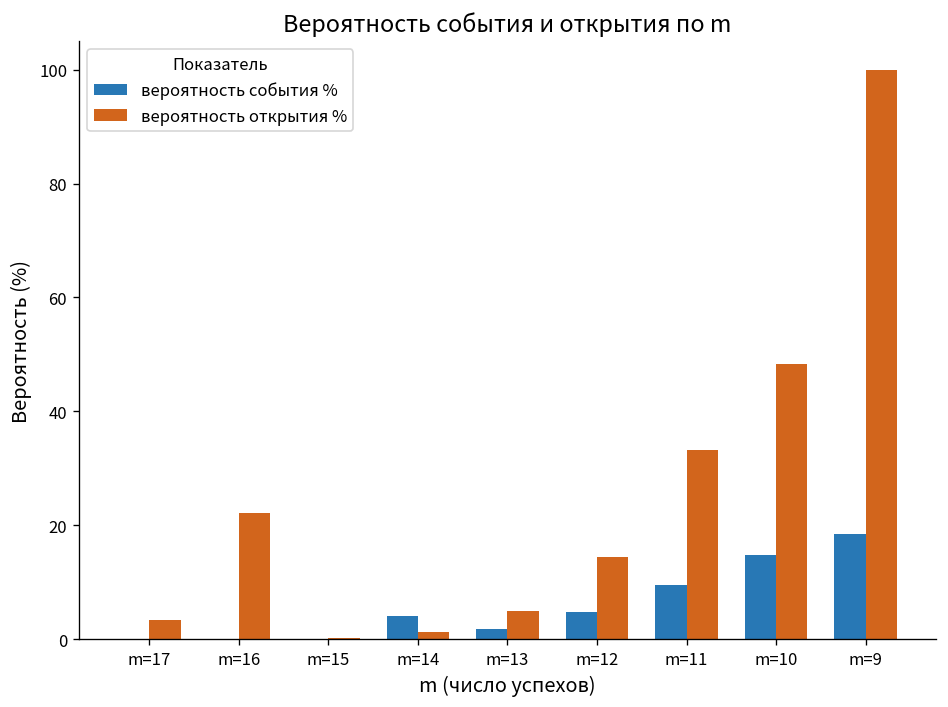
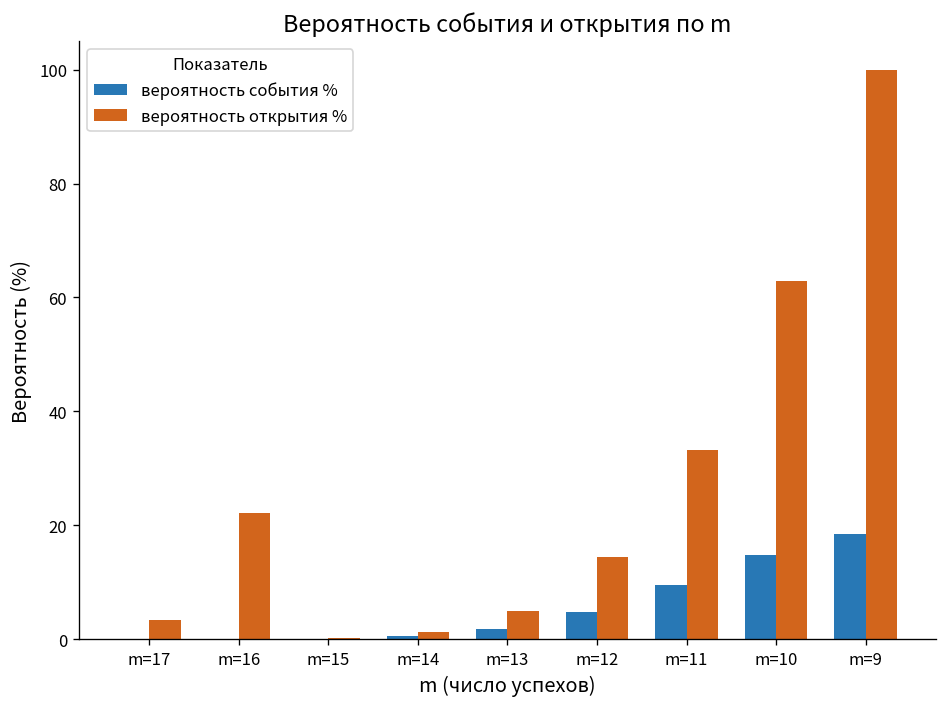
вероятность события %, m=14: 4 -> 1
вероятность открытия %, m=10: 48 -> 63
